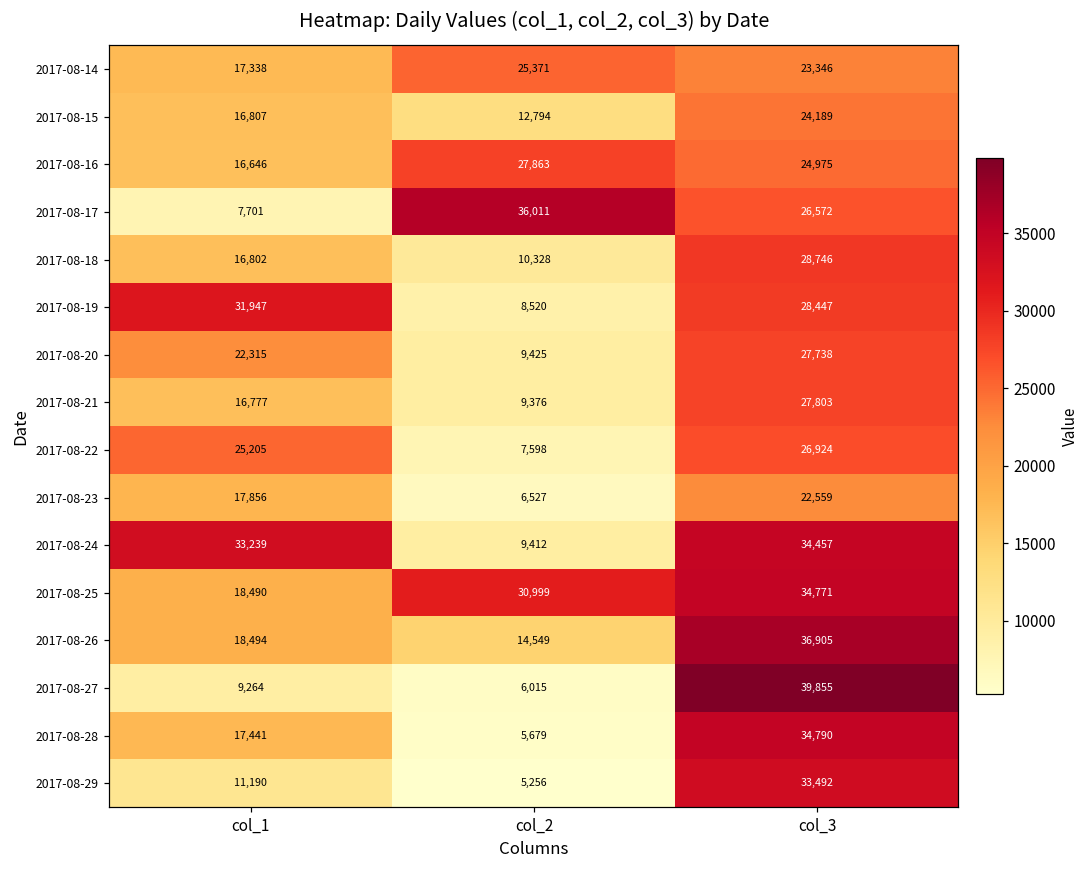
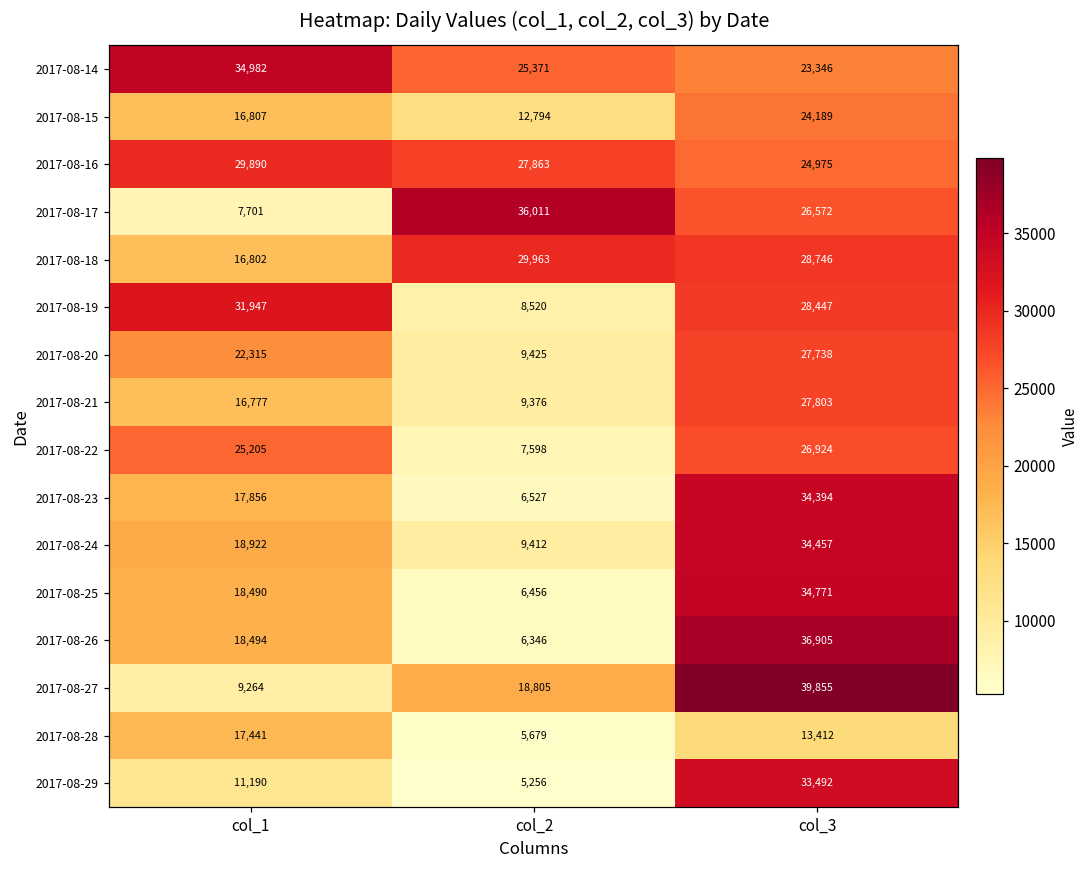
2017-08-14, col_1: 17,338 -> 34,982
2017-08-16, col_1: 16,646 -> 29,890
2017-08-18, col_2: 10,328 -> 29,963
2017-08-23, col_3: 22,559 -> 34,394
2017-08-24, col_1: 33,239 -> 18,922
2017-08-25, col_2: 30,999 -> 6,456
2017-08-26, col_2: 14,549 -> 6,346
2017-08-27, col_2: 6,015 -> 18,805
2017-08-28, col_3: 34,790 -> 13,412
